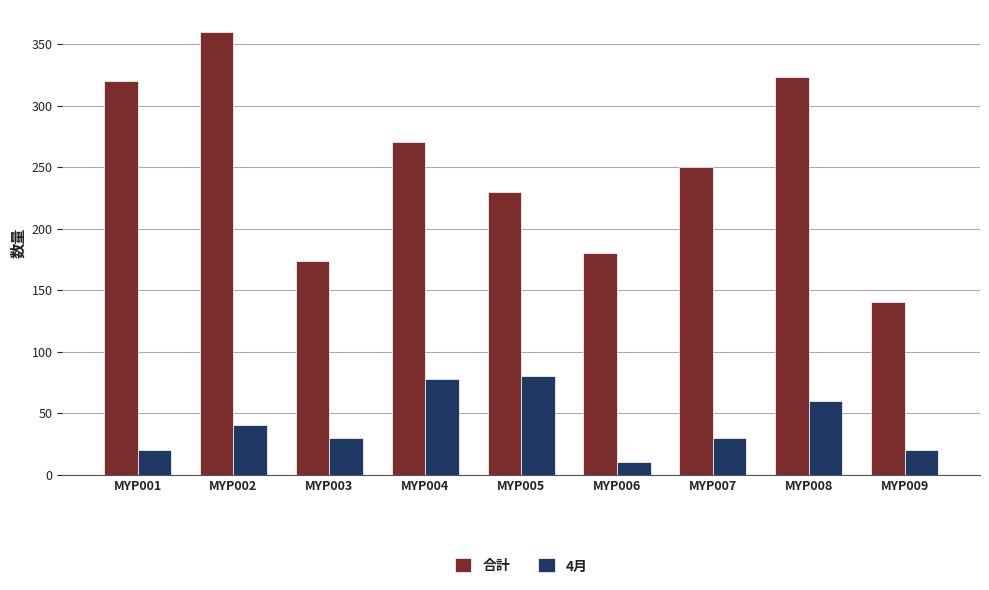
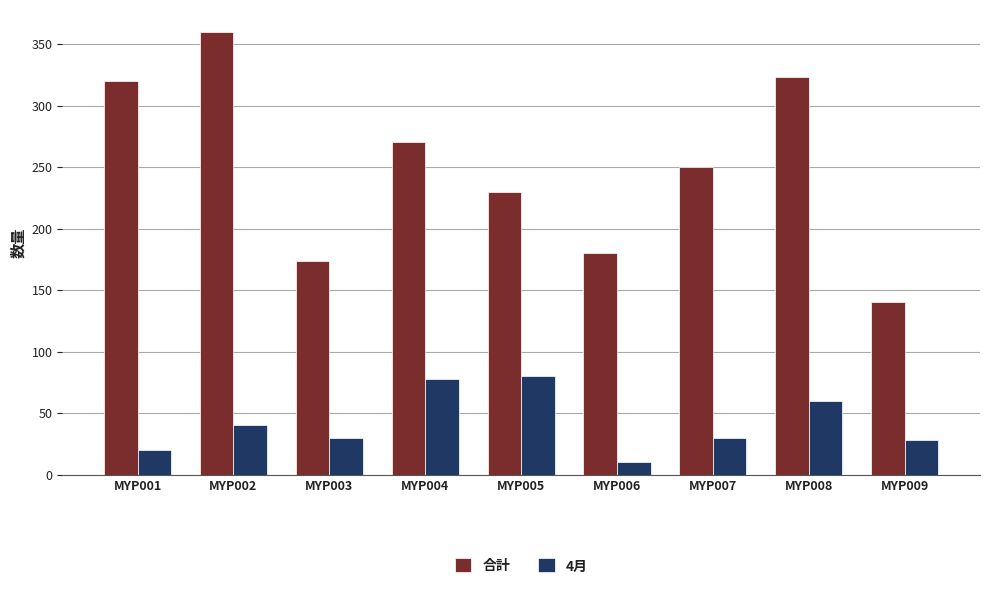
4月, MYP009: 20 -> 28
